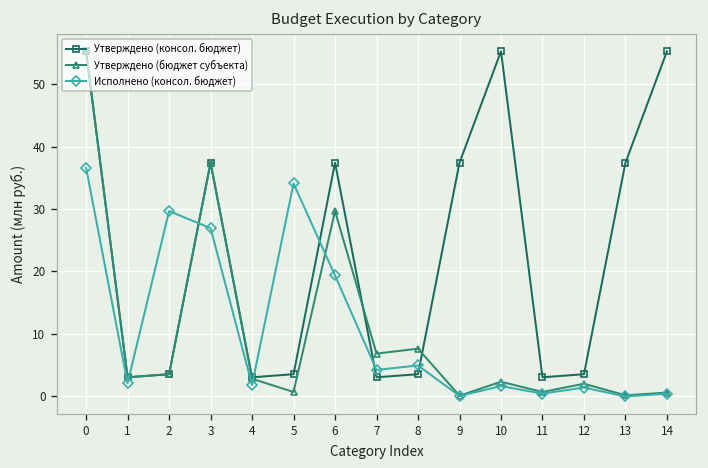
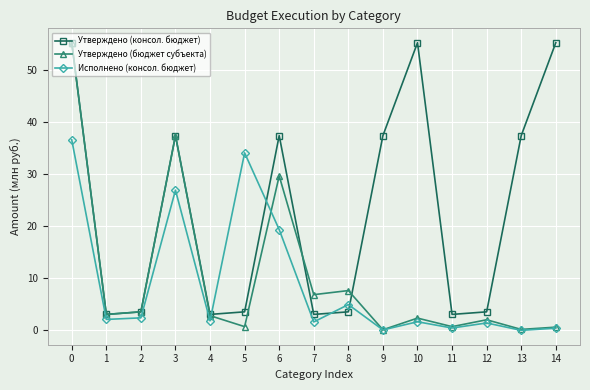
Исполнено (консол. бюджет), 2: 30 -> 2
Исполнено (консол. бюджет), 7: 4 -> 2
